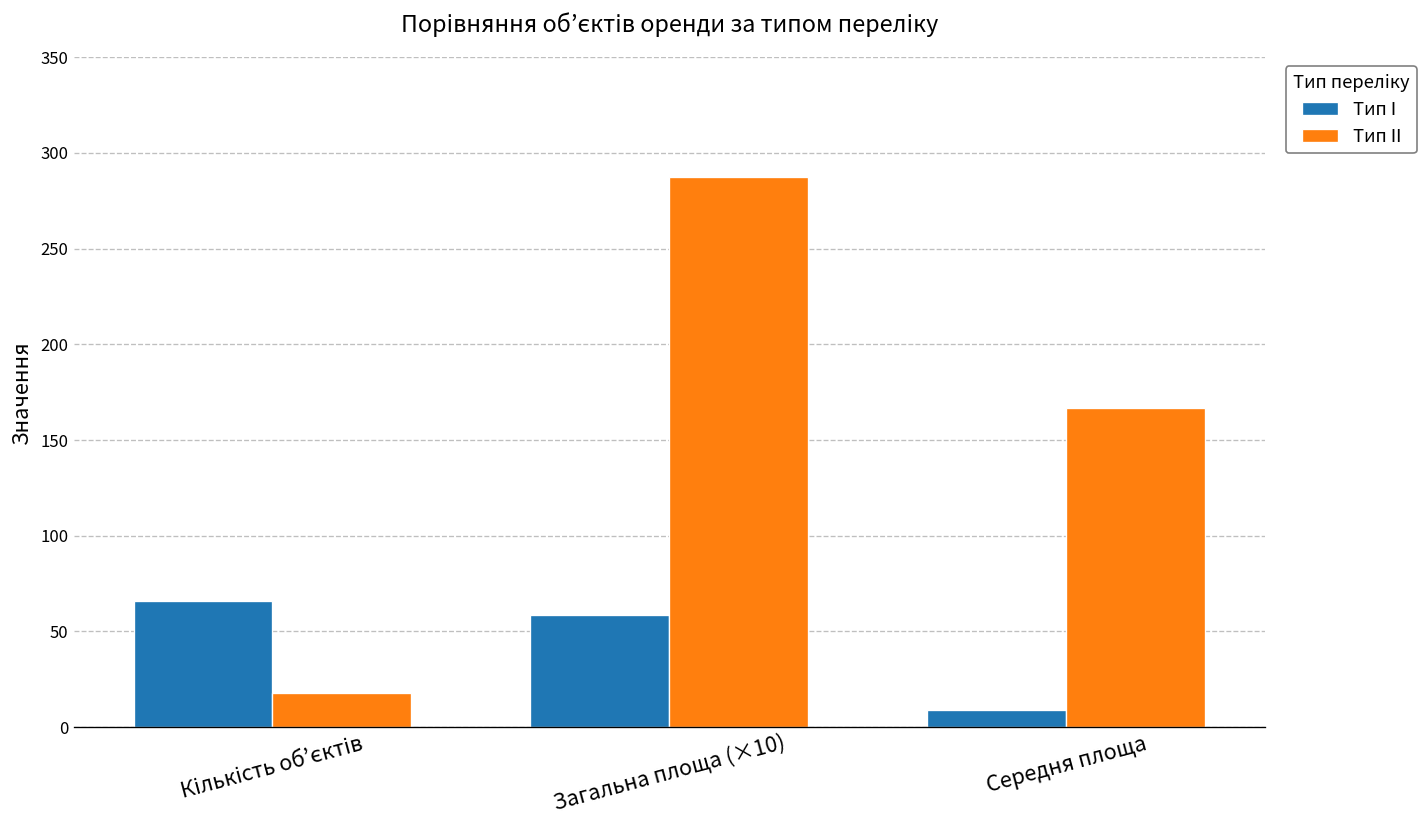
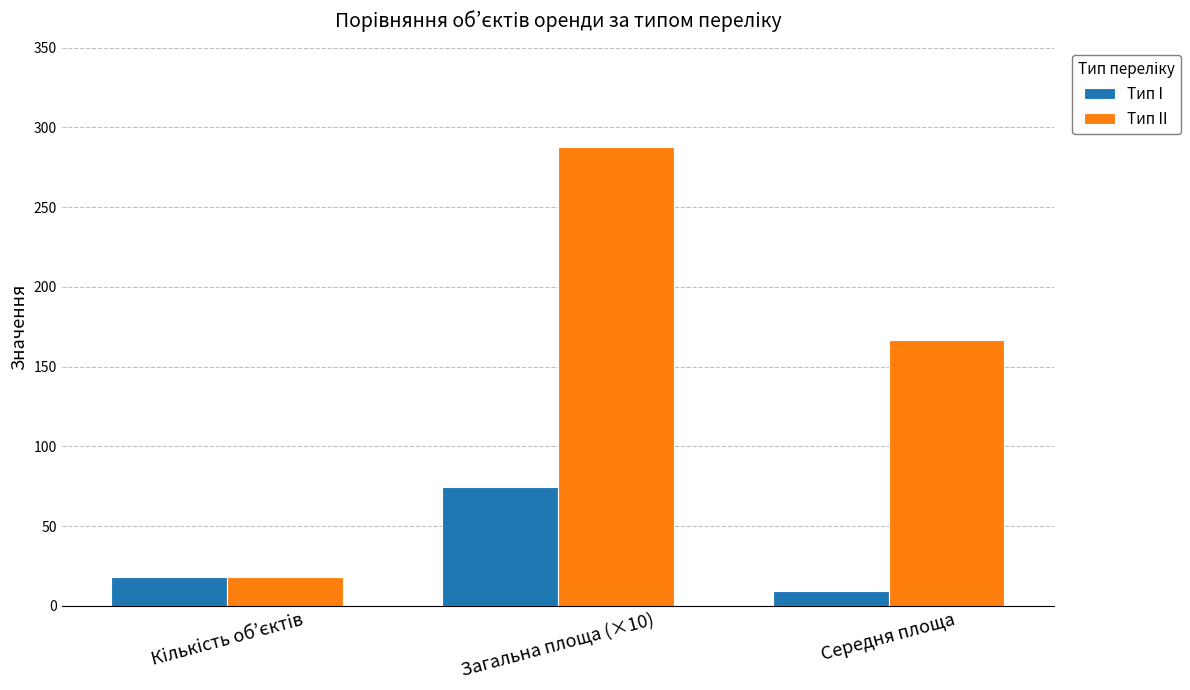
Тип І, Кількість об’єктів: 66 -> 18
Тип І, Загальна площа (×10): 58 -> 74
